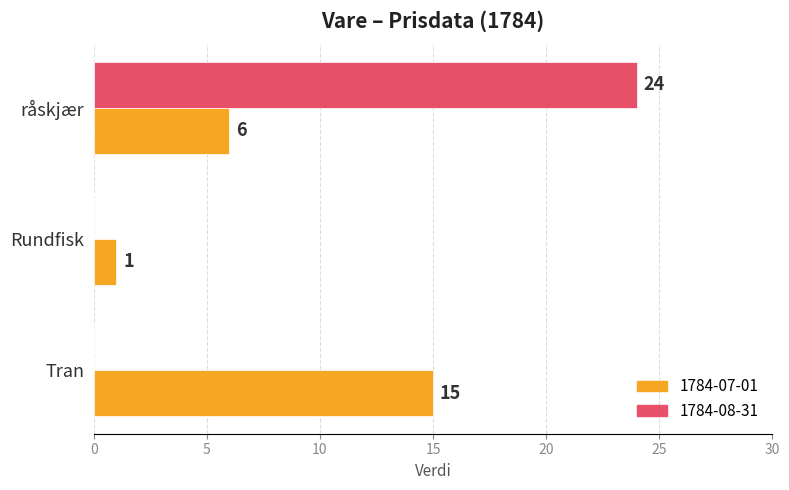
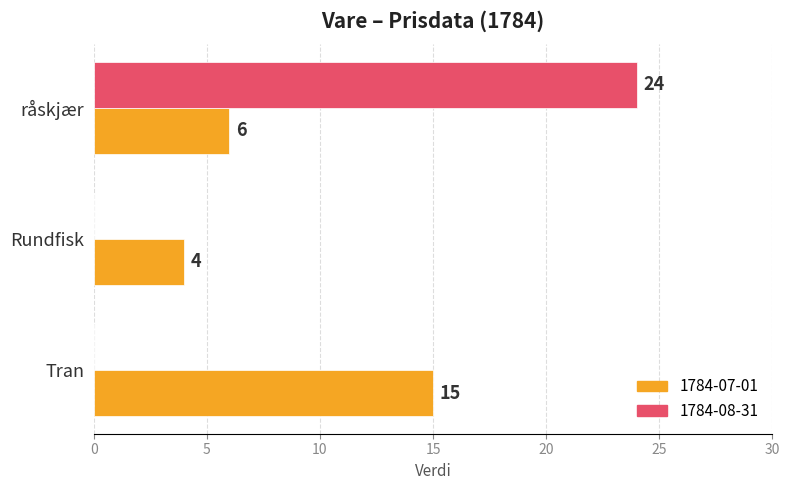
1784-07-01, Rundfisk: 1 -> 4
